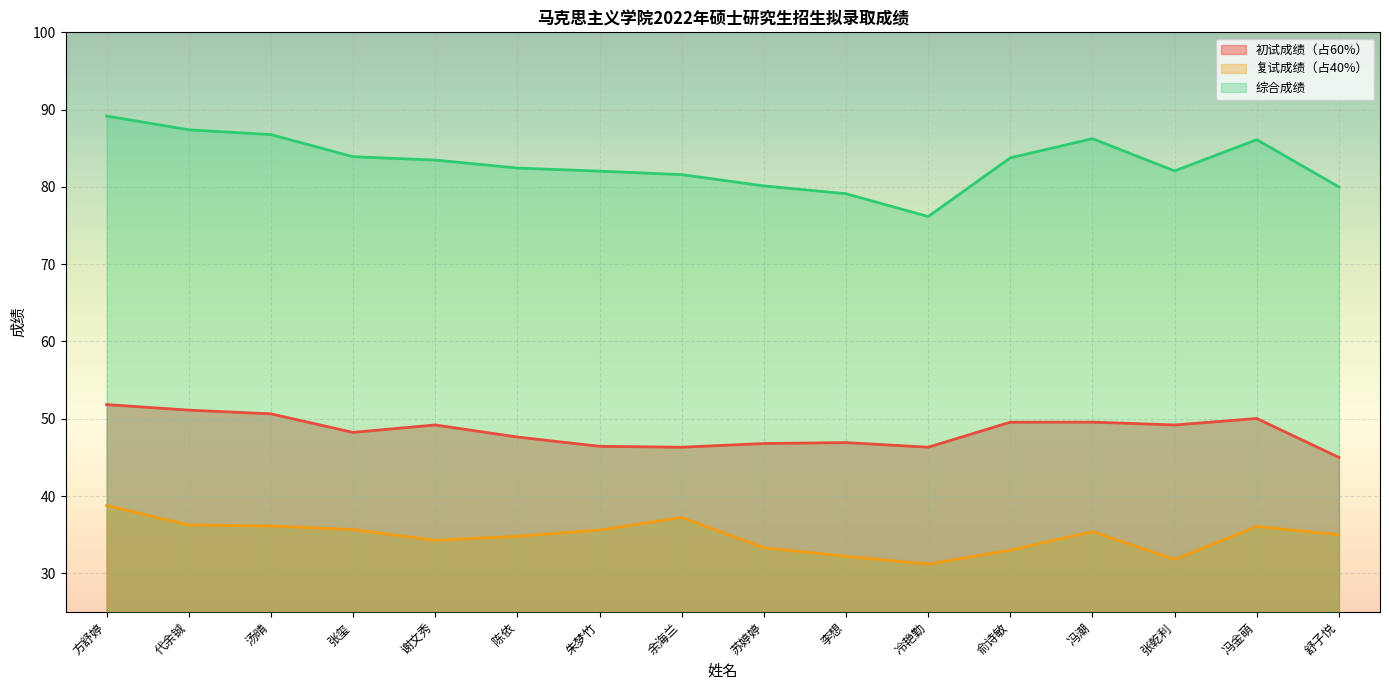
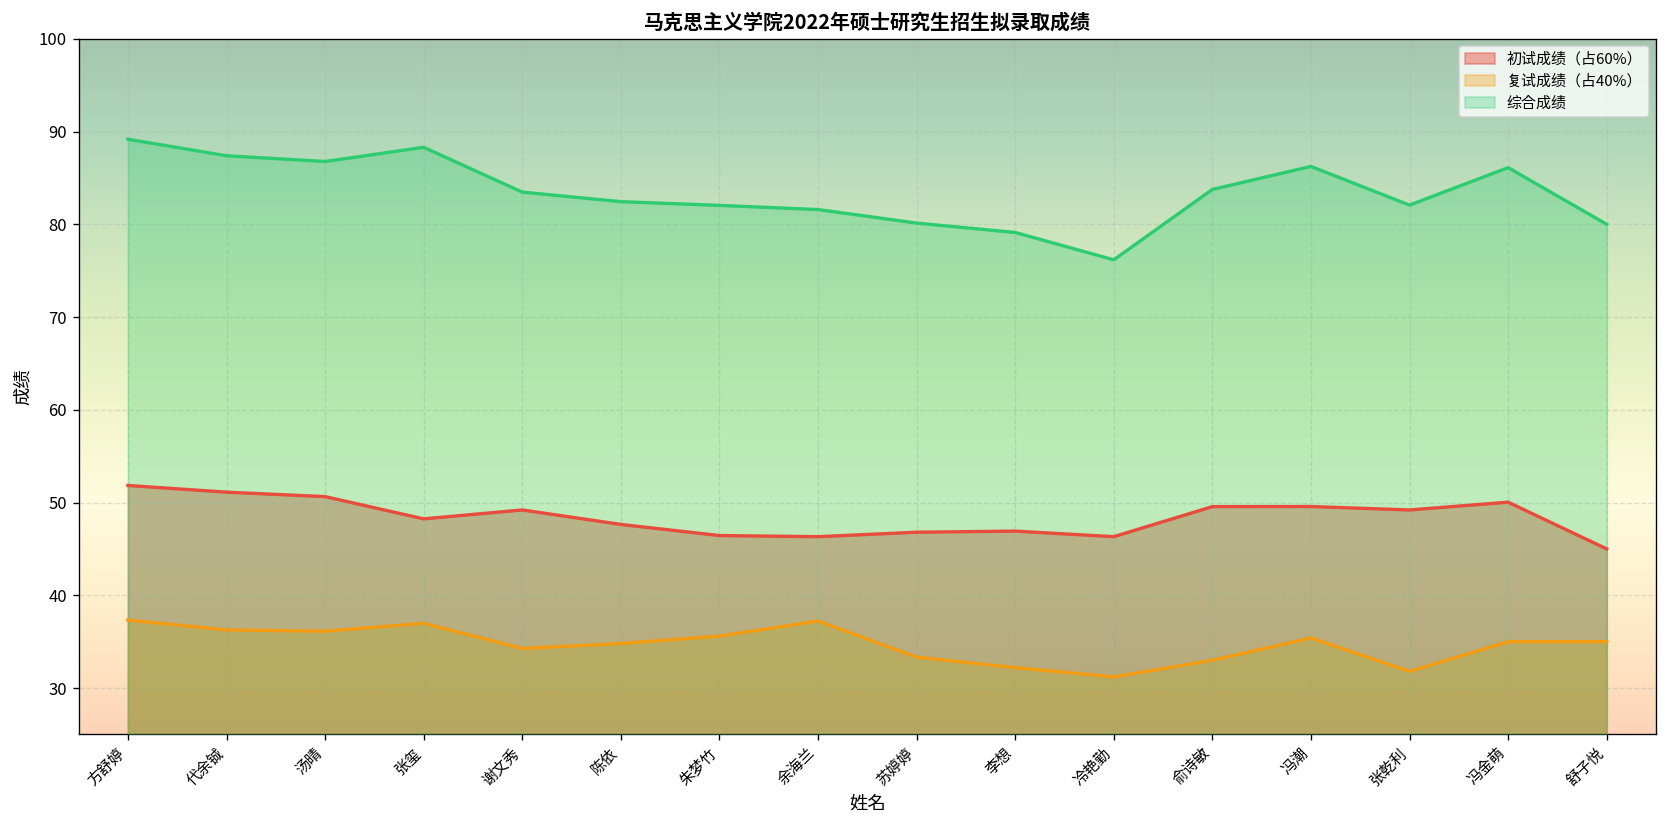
复试成绩（占40%）, 方舒婷: 39 -> 37
复试成绩（占40%）, 张玺: 36 -> 37
综合成绩, 张玺: 84 -> 88
复试成绩（占40%）, 冯金萌: 36 -> 35
